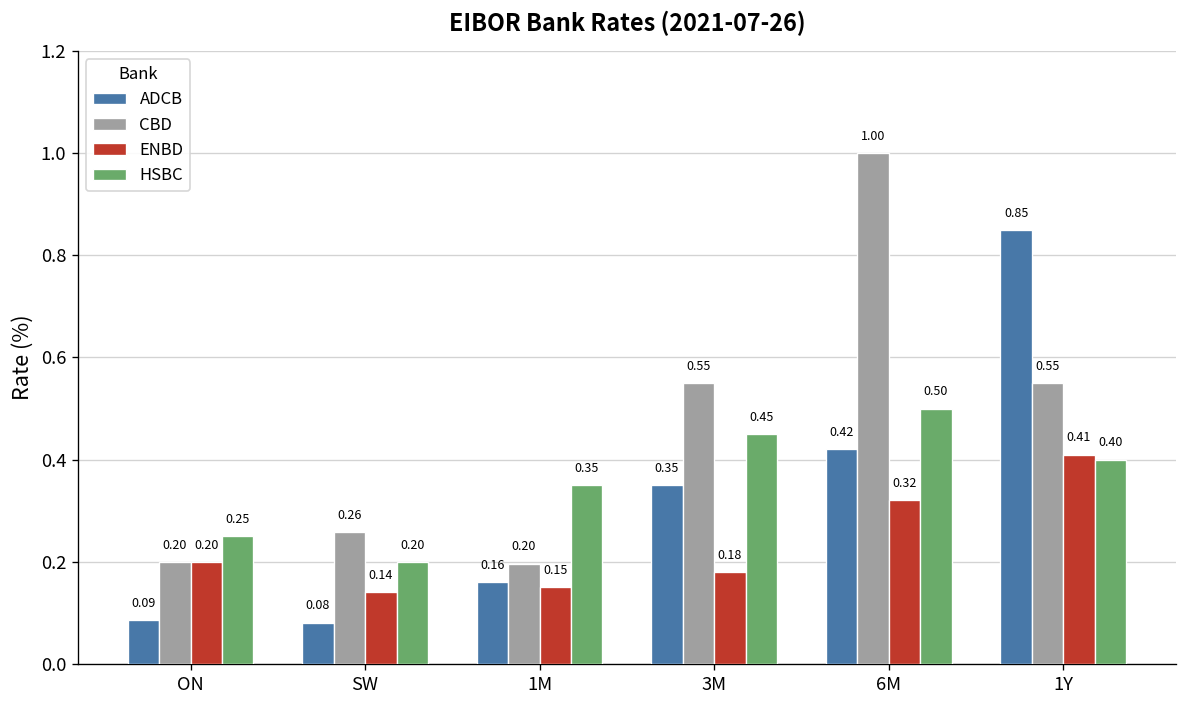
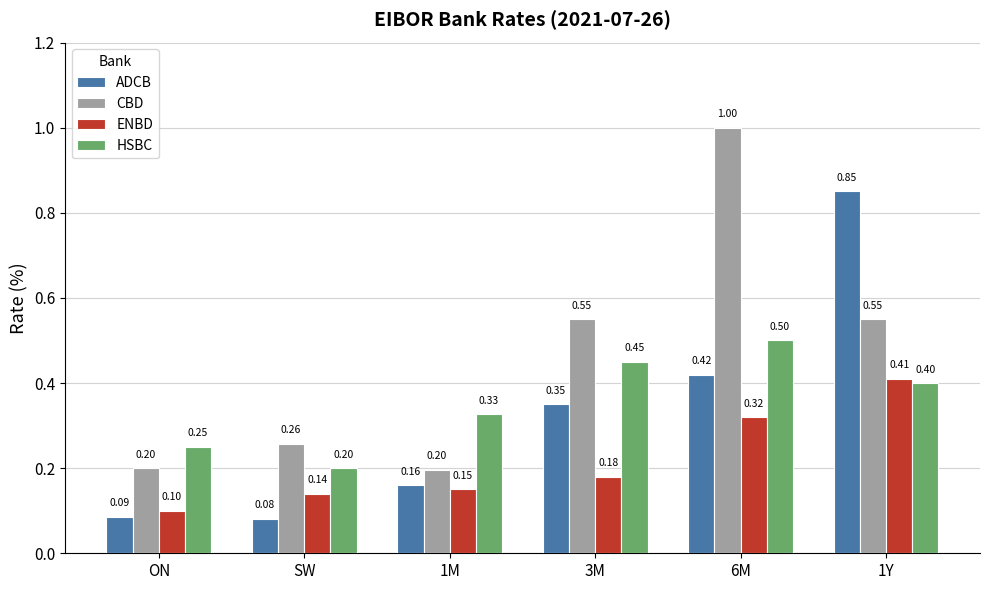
ENBD, ON: 0.20 -> 0.10
HSBC, 1M: 0.35 -> 0.33
